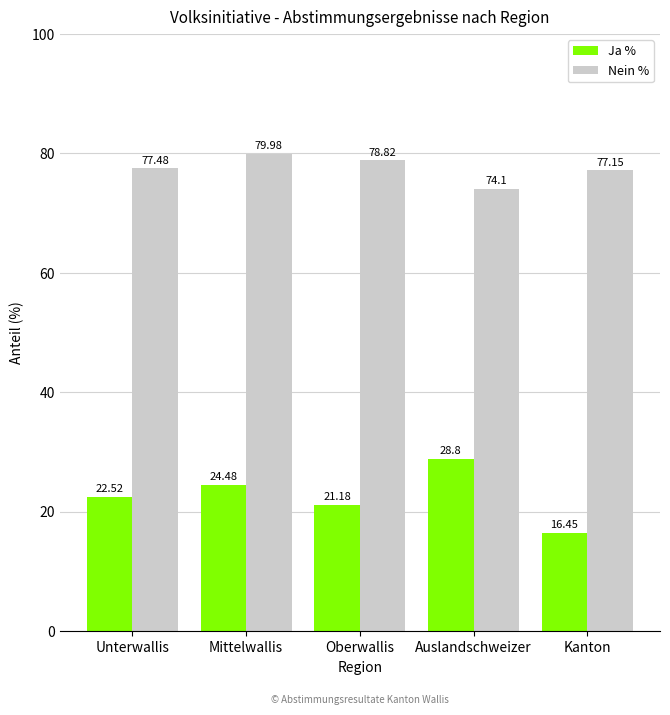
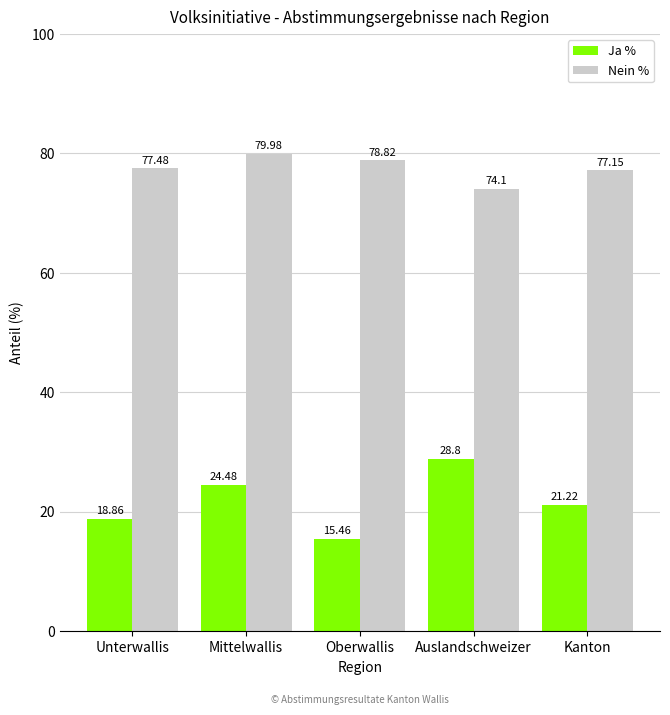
Ja %, Unterwallis: 22.52 -> 18.86
Ja %, Oberwallis: 21.18 -> 15.46
Ja %, Kanton: 16.45 -> 21.22
